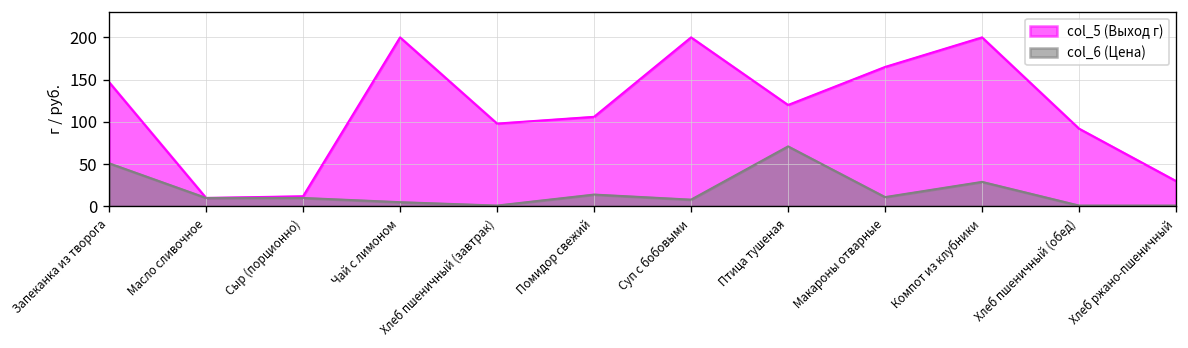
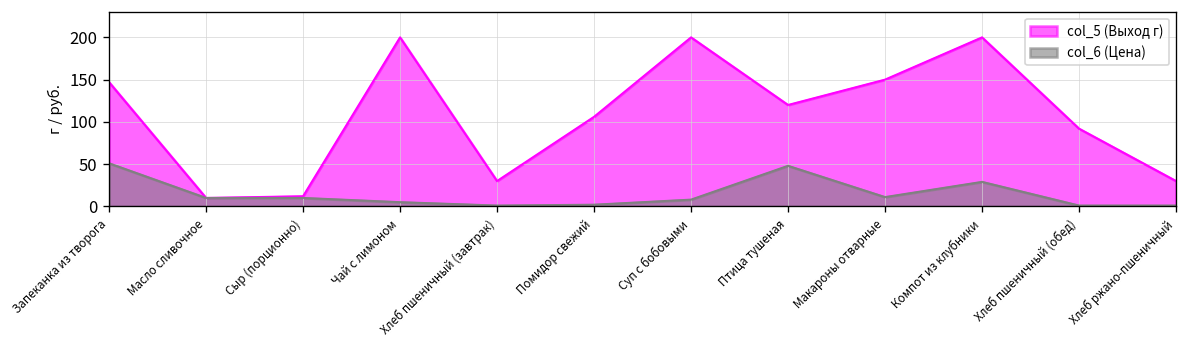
col_5 (Выход г), Хлеб пшеничный (завтрак): 100 -> 30
col_6 (Цена), Помидор свежий: 10 -> 0
col_6 (Цена), Птица тушеная: 70 -> 50
col_5 (Выход г), Макароны отварные: 170 -> 150
